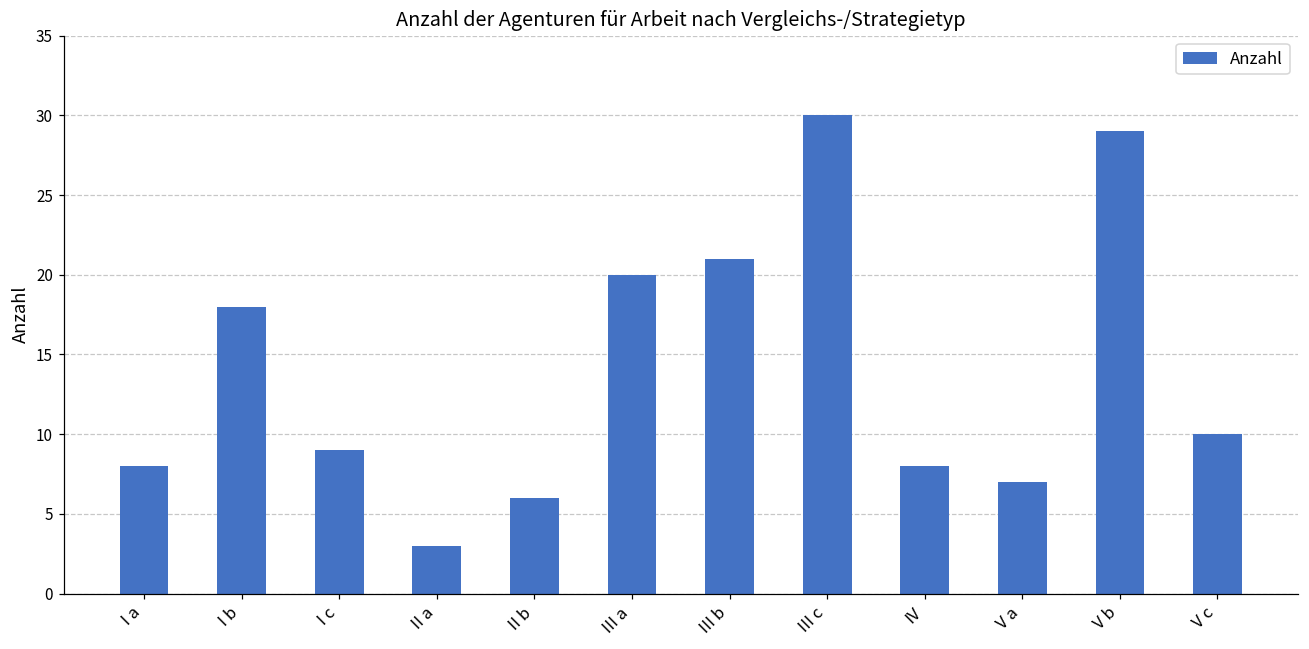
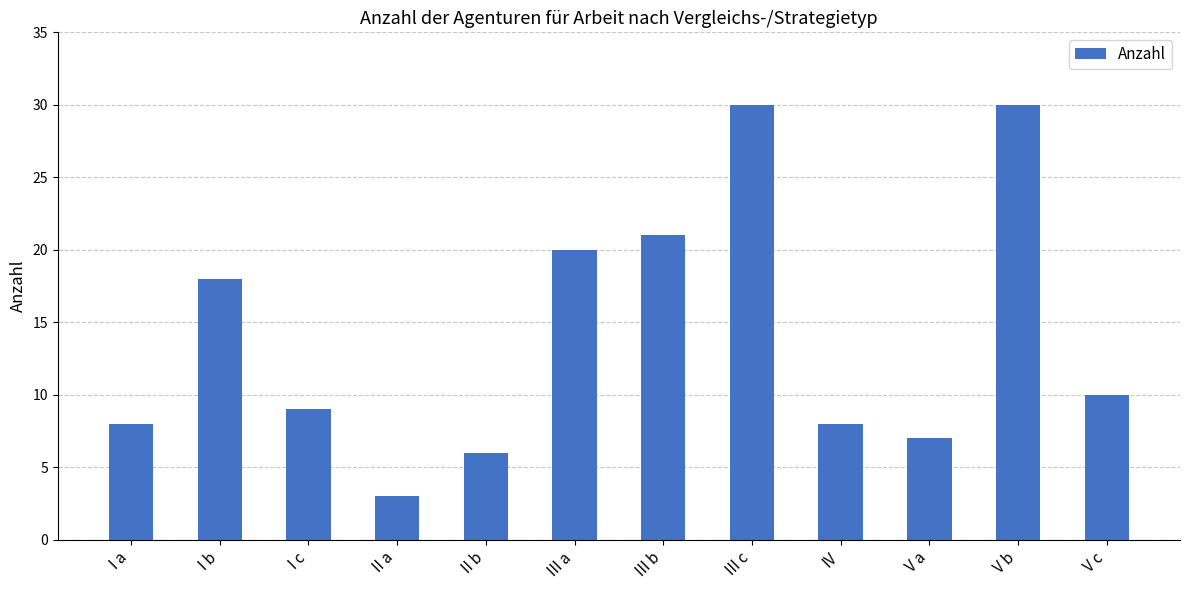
V b: 29 -> 30
